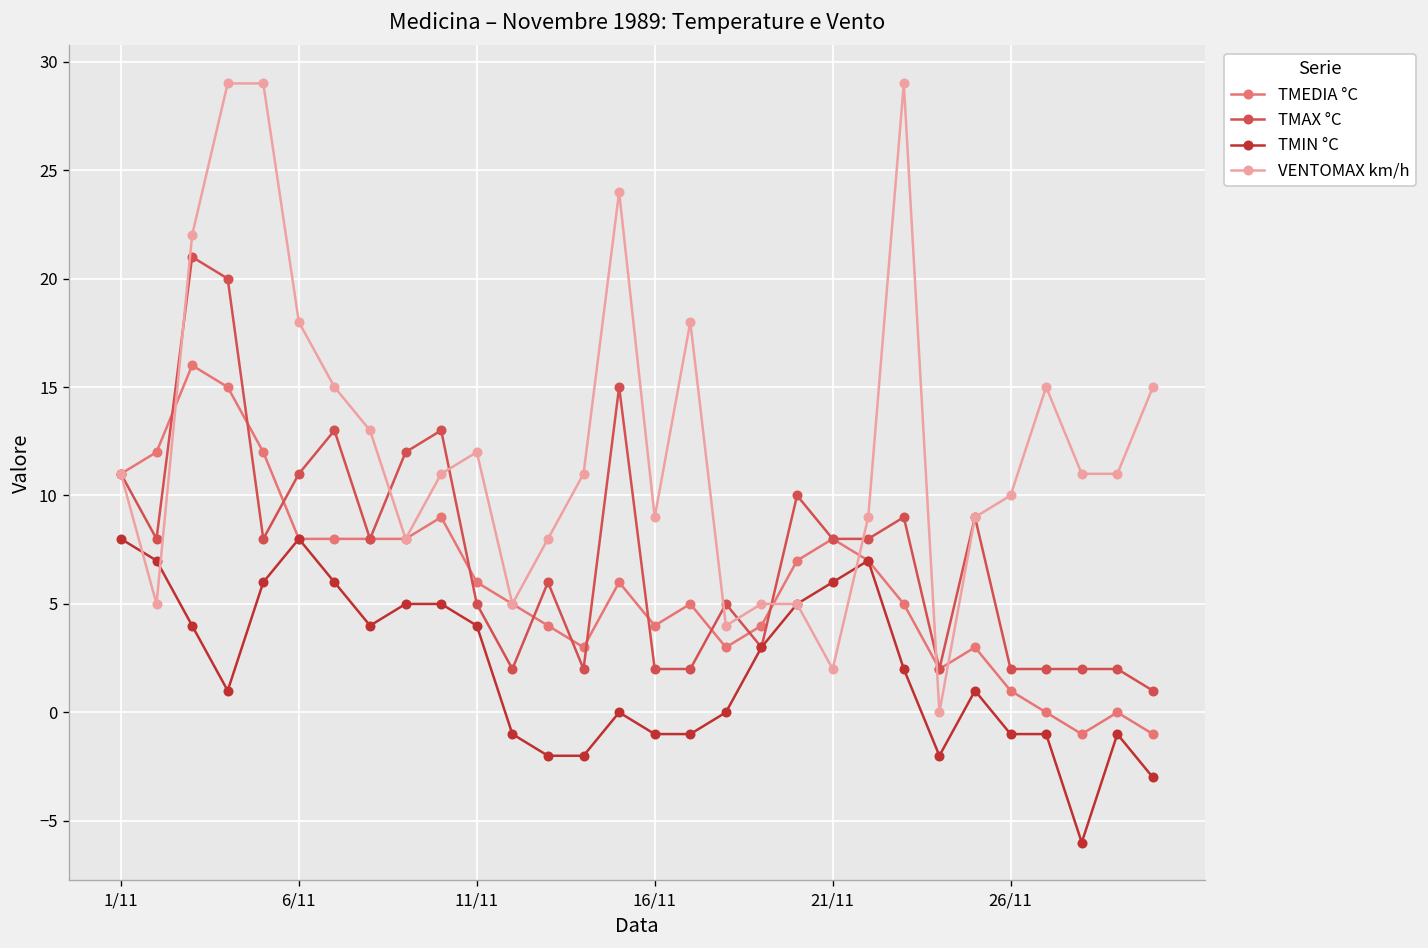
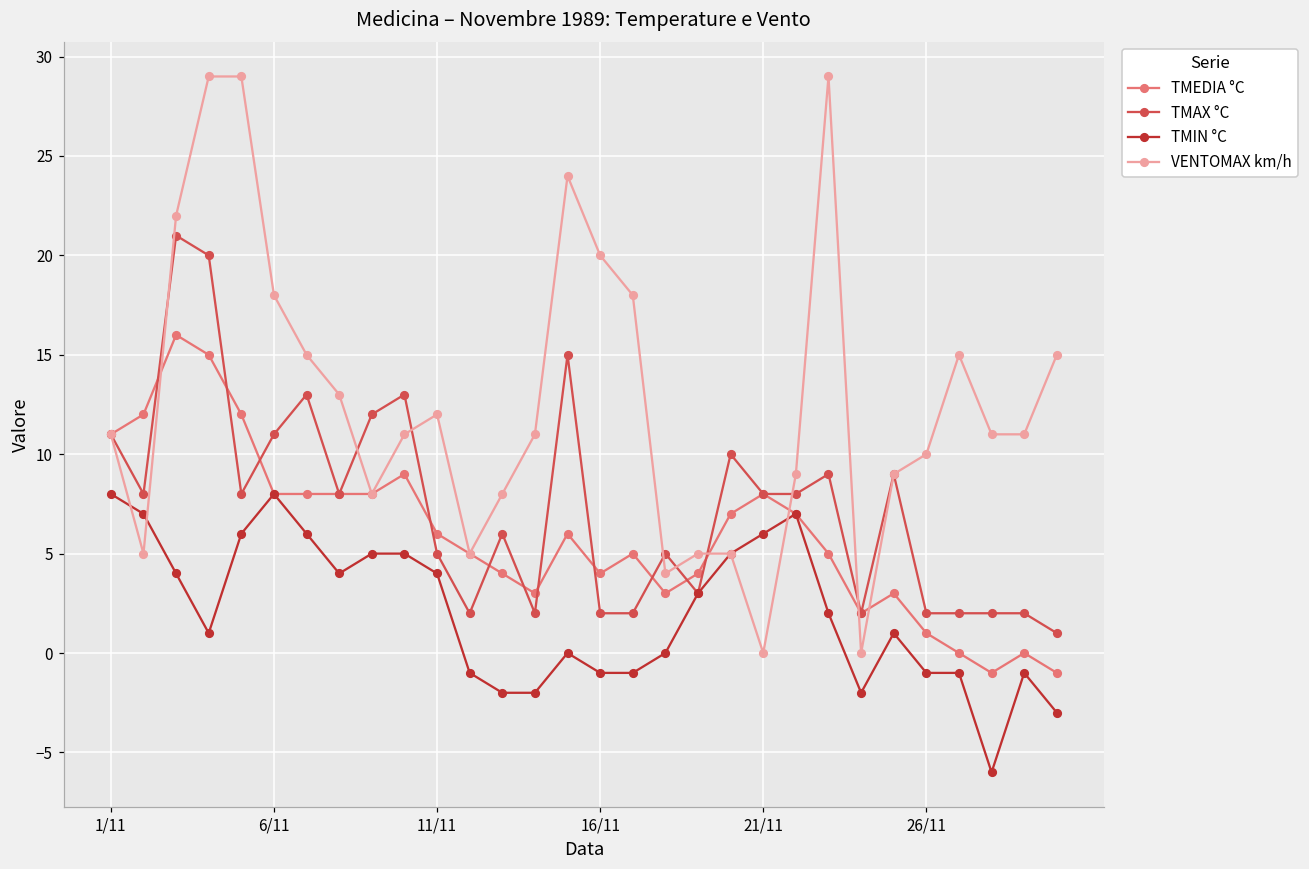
VENTOMAX km/h, 16/11: 9 -> 20
VENTOMAX km/h, 21/11: 2 -> 0
